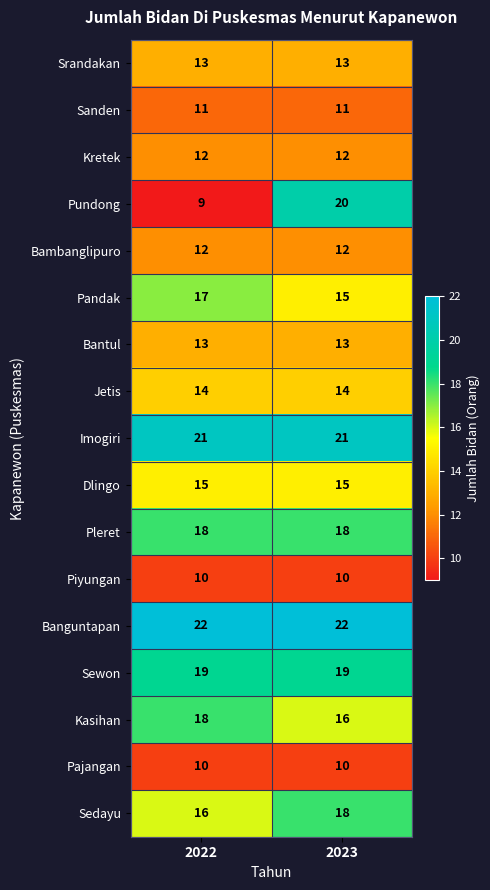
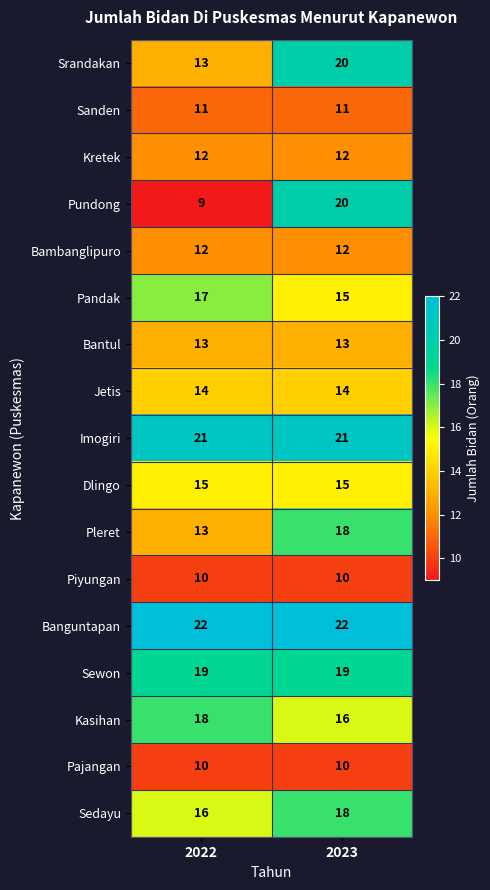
Srandakan, 2023: 13 -> 20
Pleret, 2022: 18 -> 13
